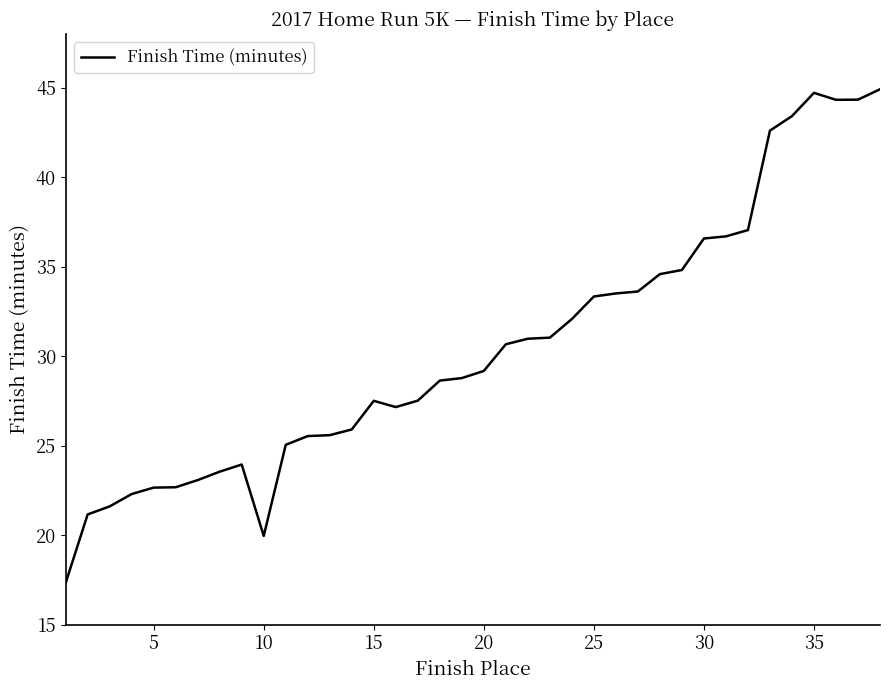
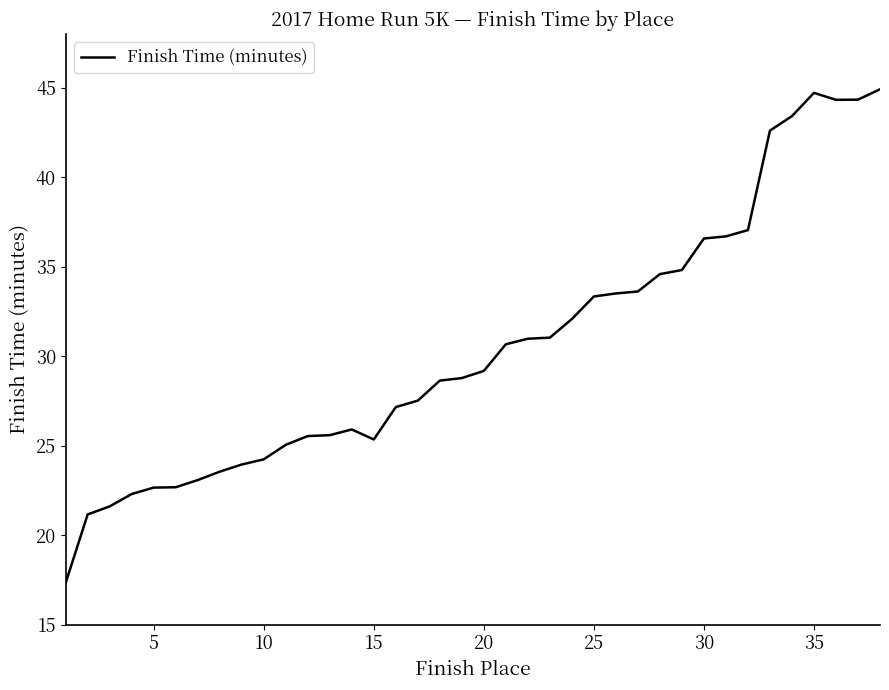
10: 20.0 -> 24.2
15: 27.5 -> 25.3
